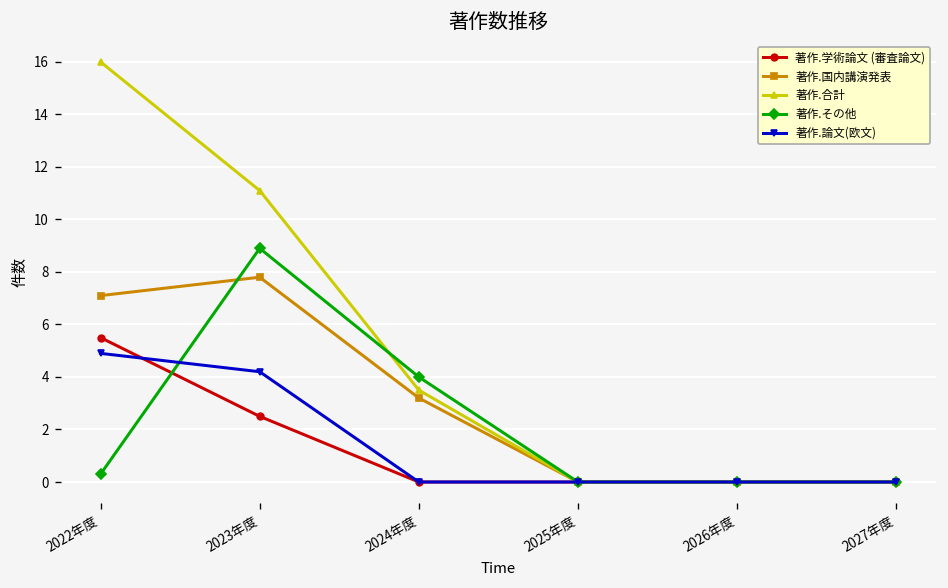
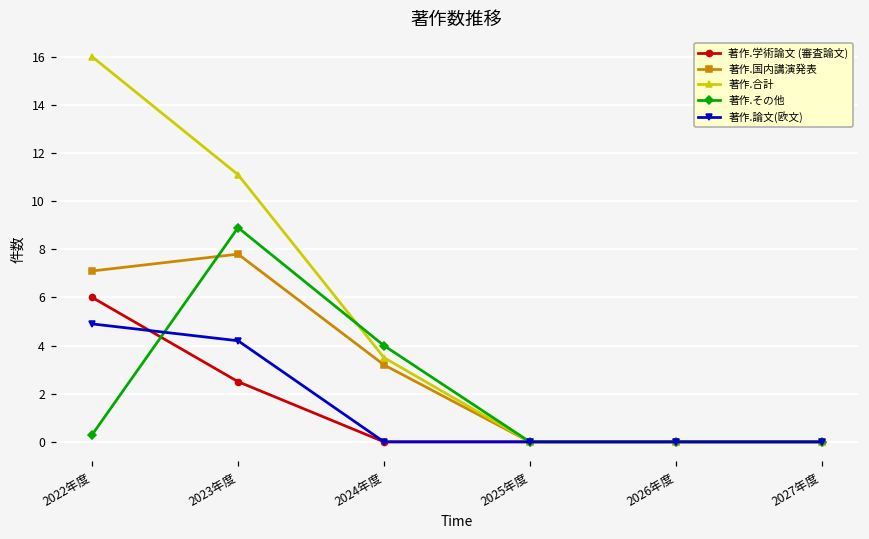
著作.学術論文 (審査論文), 2022年度: 5.5 -> 6.0
